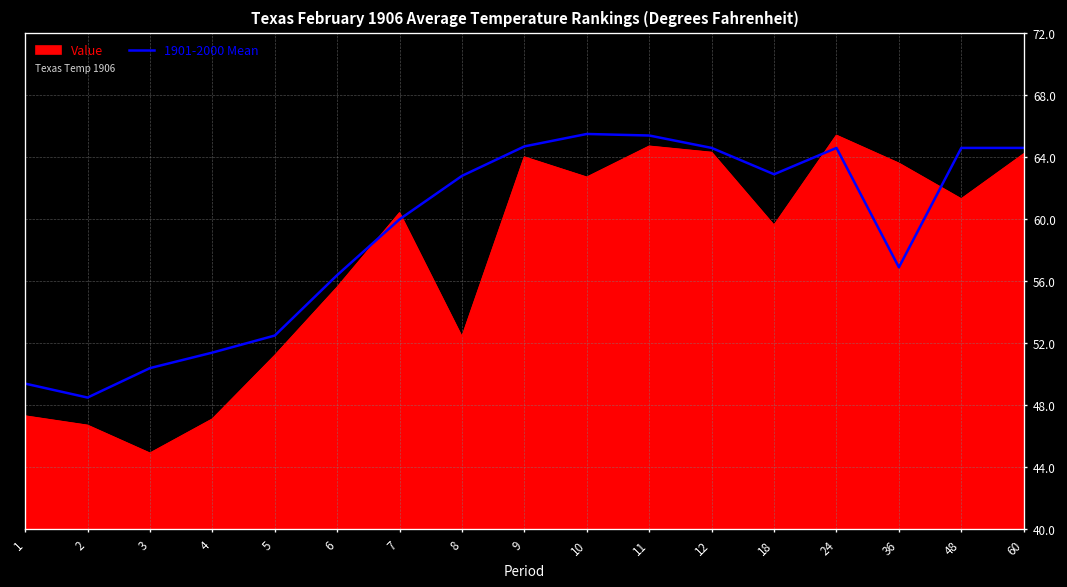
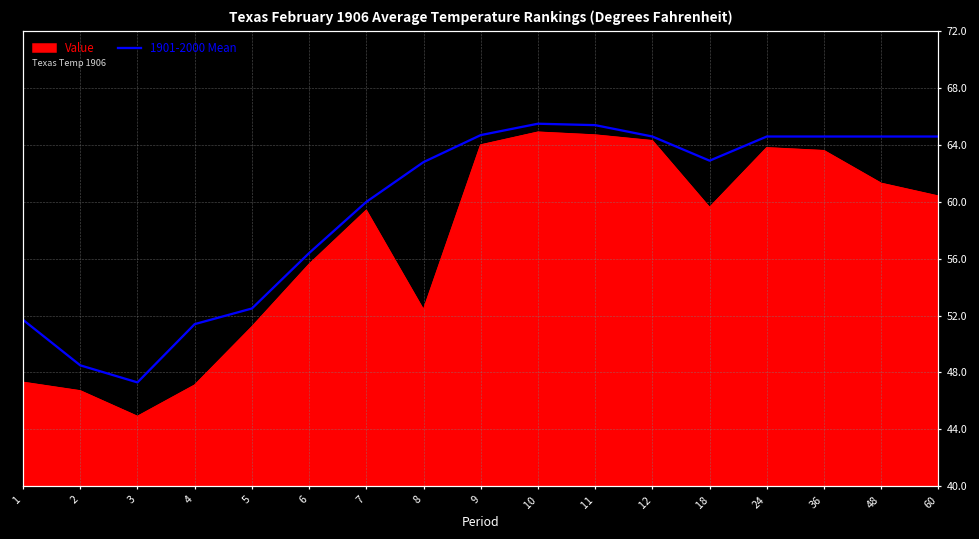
1901-2000 Mean, 1: 49.4 -> 51.7
1901-2000 Mean, 3: 50.4 -> 47.3
Value, 7: 60.4 -> 59.4
Value, 10: 62.7 -> 64.9
Value, 24: 65.4 -> 63.8
1901-2000 Mean, 36: 56.9 -> 64.6
Value, 60: 64.2 -> 60.4
